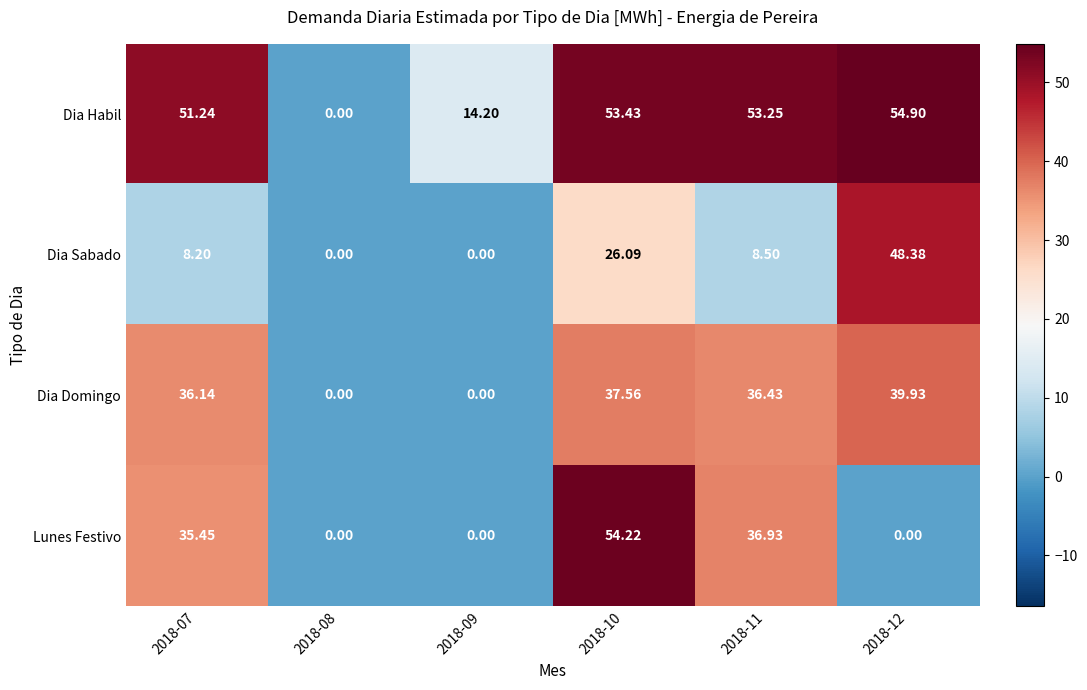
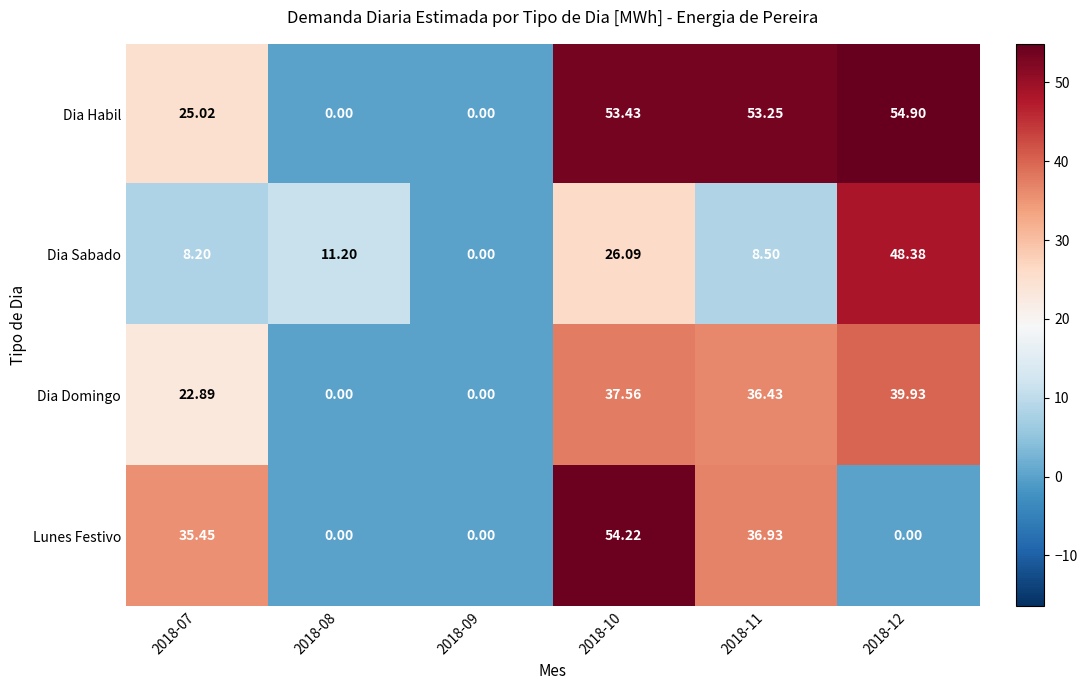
Dia Habil, 2018-07: 51.24 -> 25.02
Dia Habil, 2018-09: 14.20 -> 0.00
Dia Sabado, 2018-08: 0.00 -> 11.20
Dia Domingo, 2018-07: 36.14 -> 22.89
